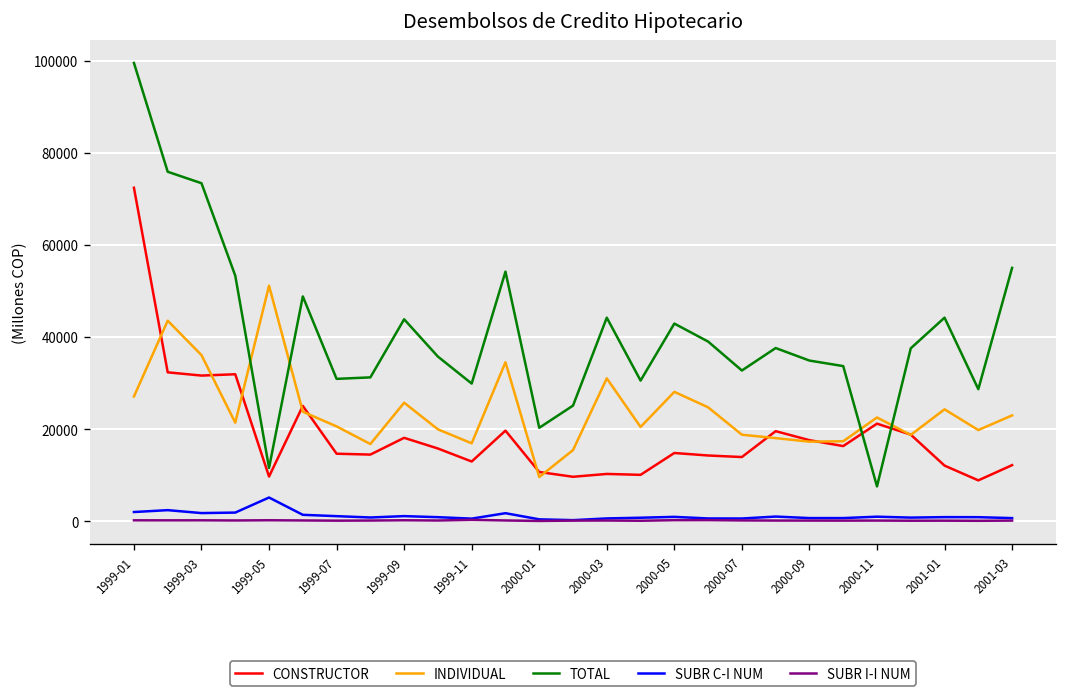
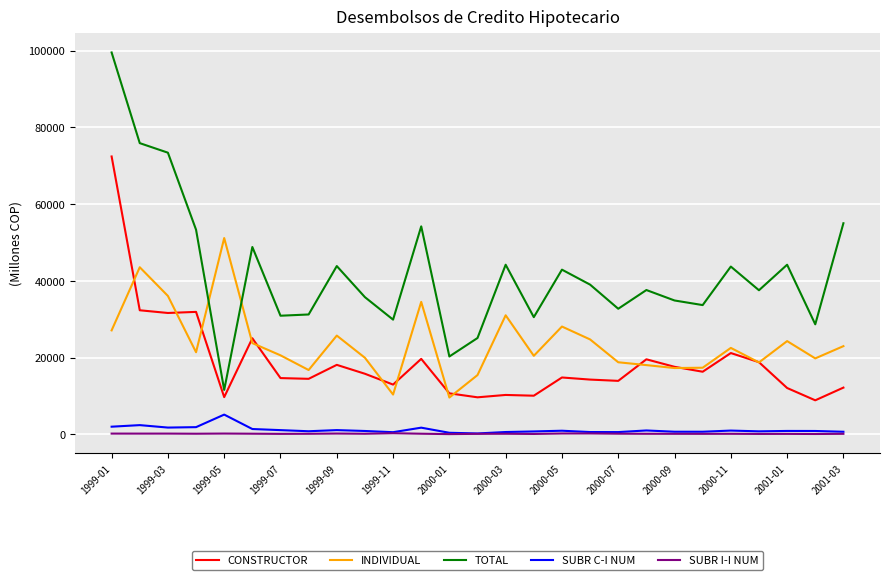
INDIVIDUAL, 1999-11: 17000 -> 10000
TOTAL, 2000-11: 8000 -> 44000
